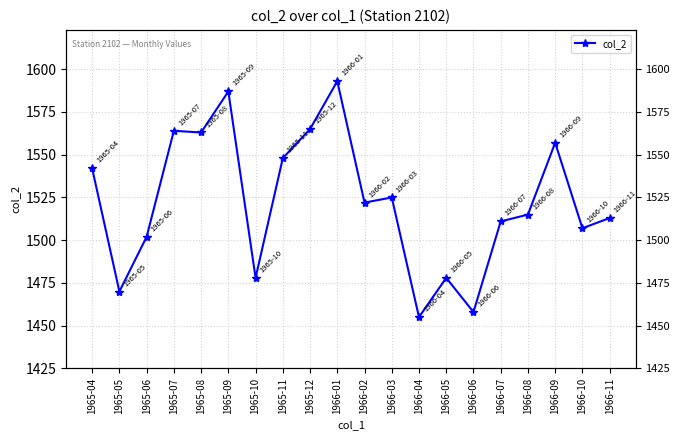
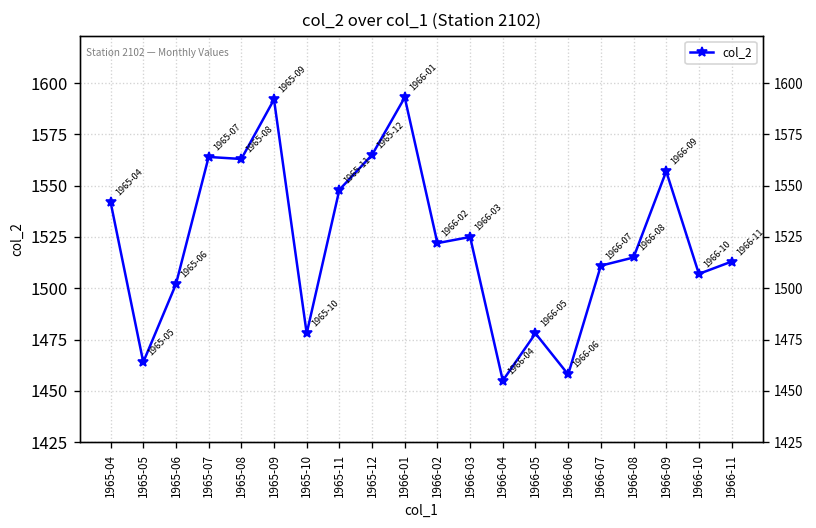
1965-05: 1470 -> 1464
1965-09: 1587 -> 1592
